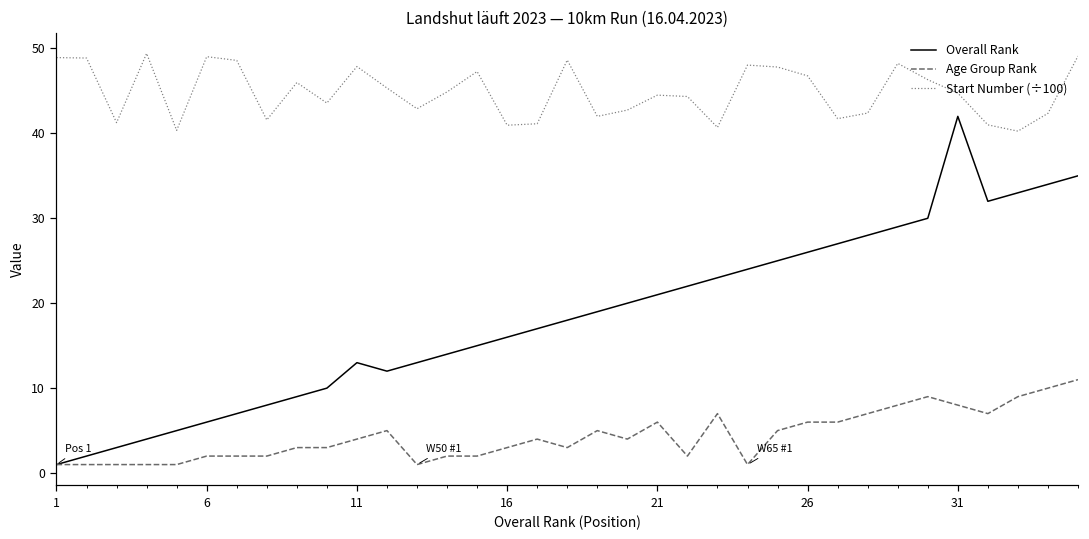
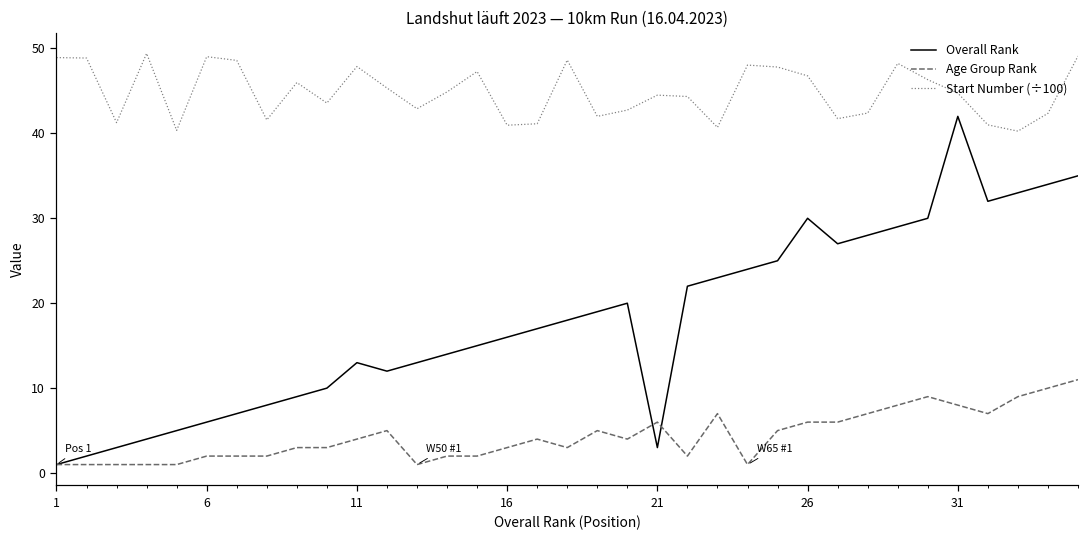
Overall Rank, 21: 21 -> 3
Overall Rank, 26: 26 -> 30
